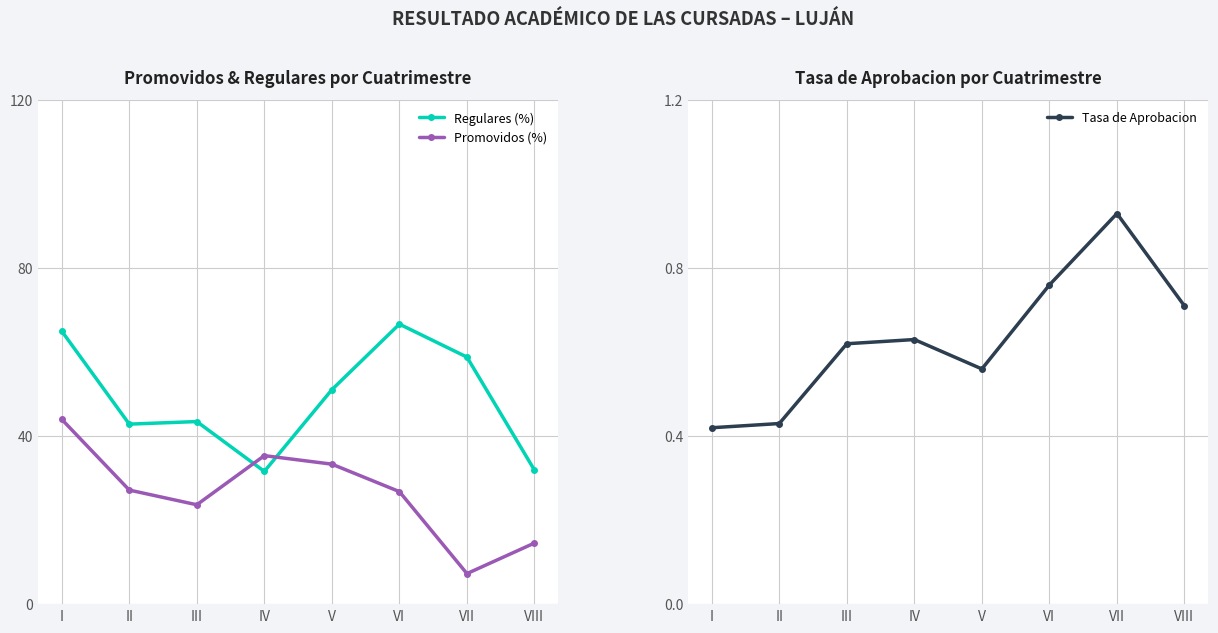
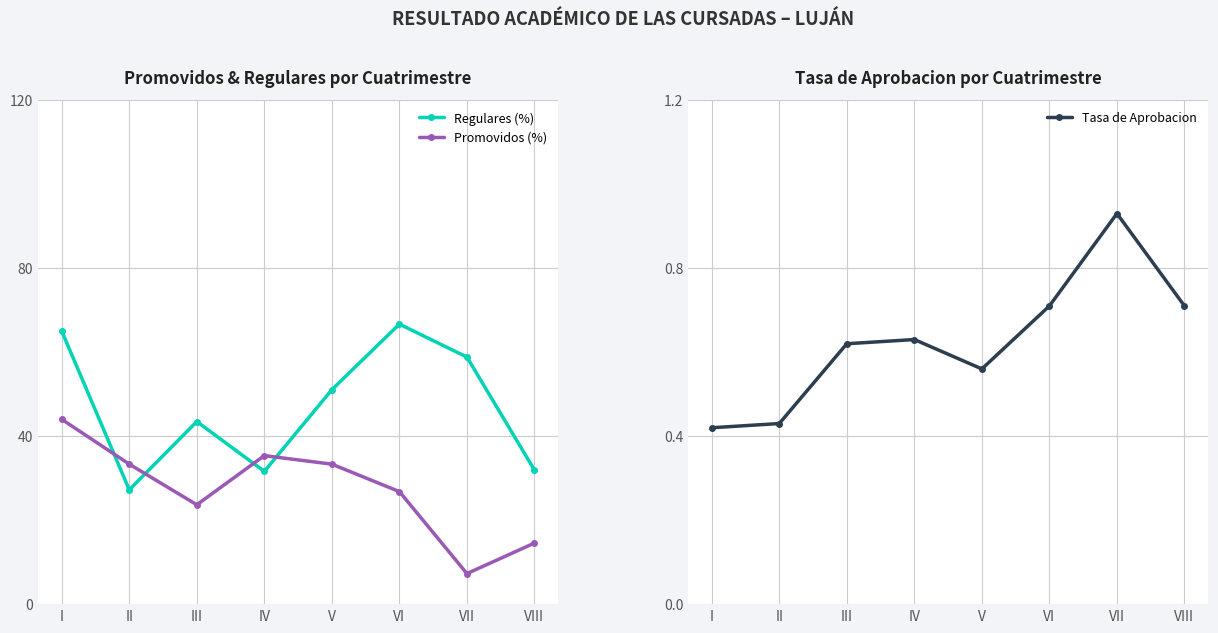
Promovidos & Regulares por Cuatrimestre, Regulares (%), II: 43 -> 27
Promovidos & Regulares por Cuatrimestre, Promovidos (%), II: 27 -> 33
Tasa de Aprobacion por Cuatrimestre, VI: 0.76 -> 0.71
